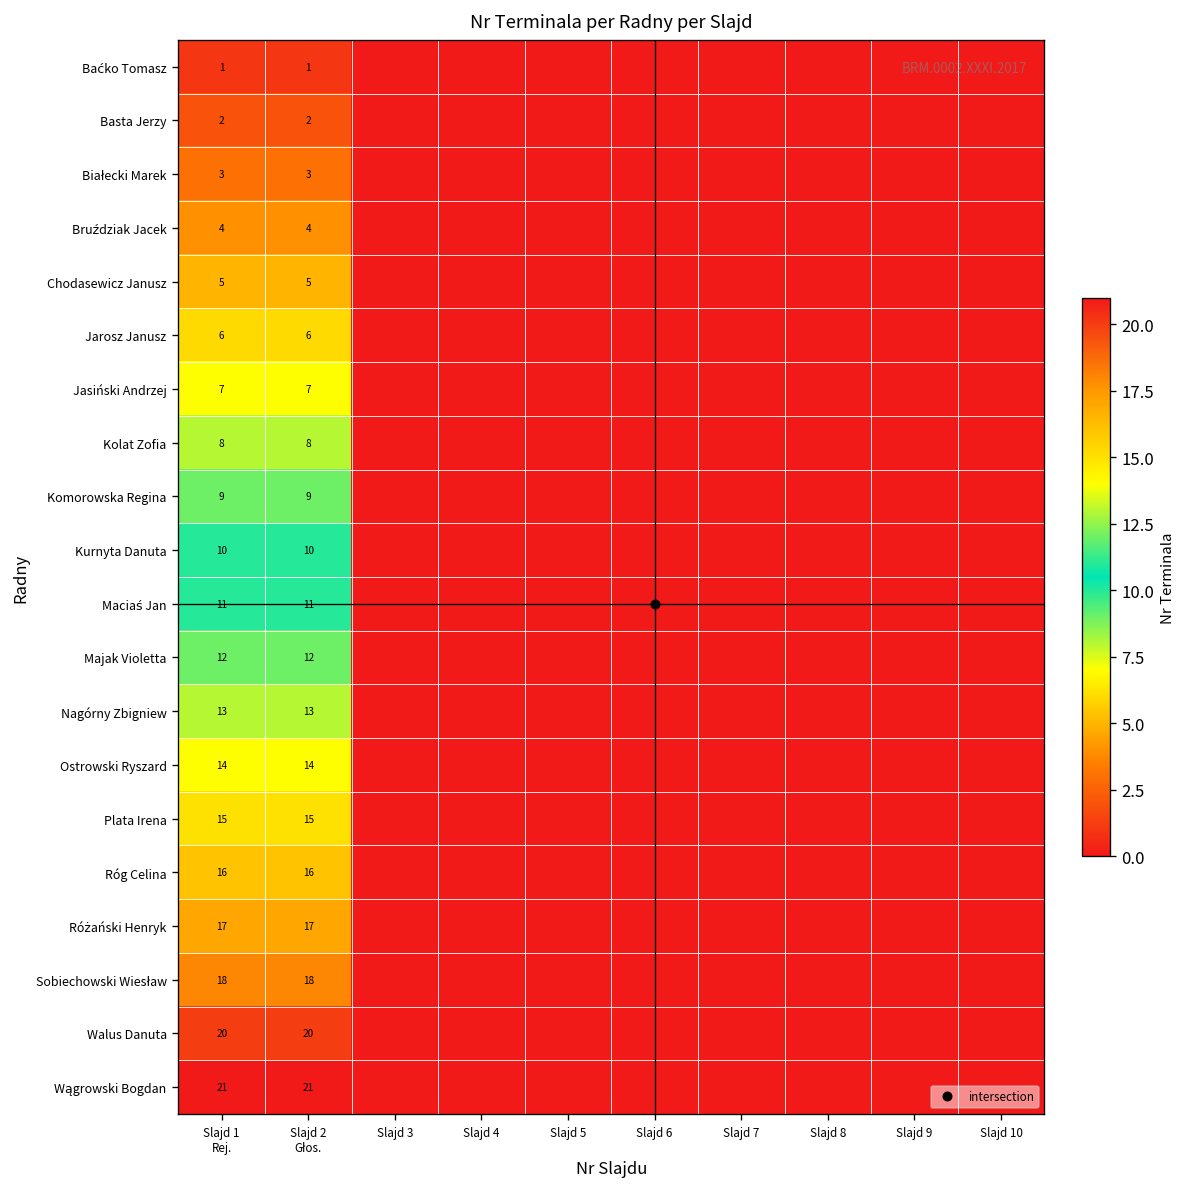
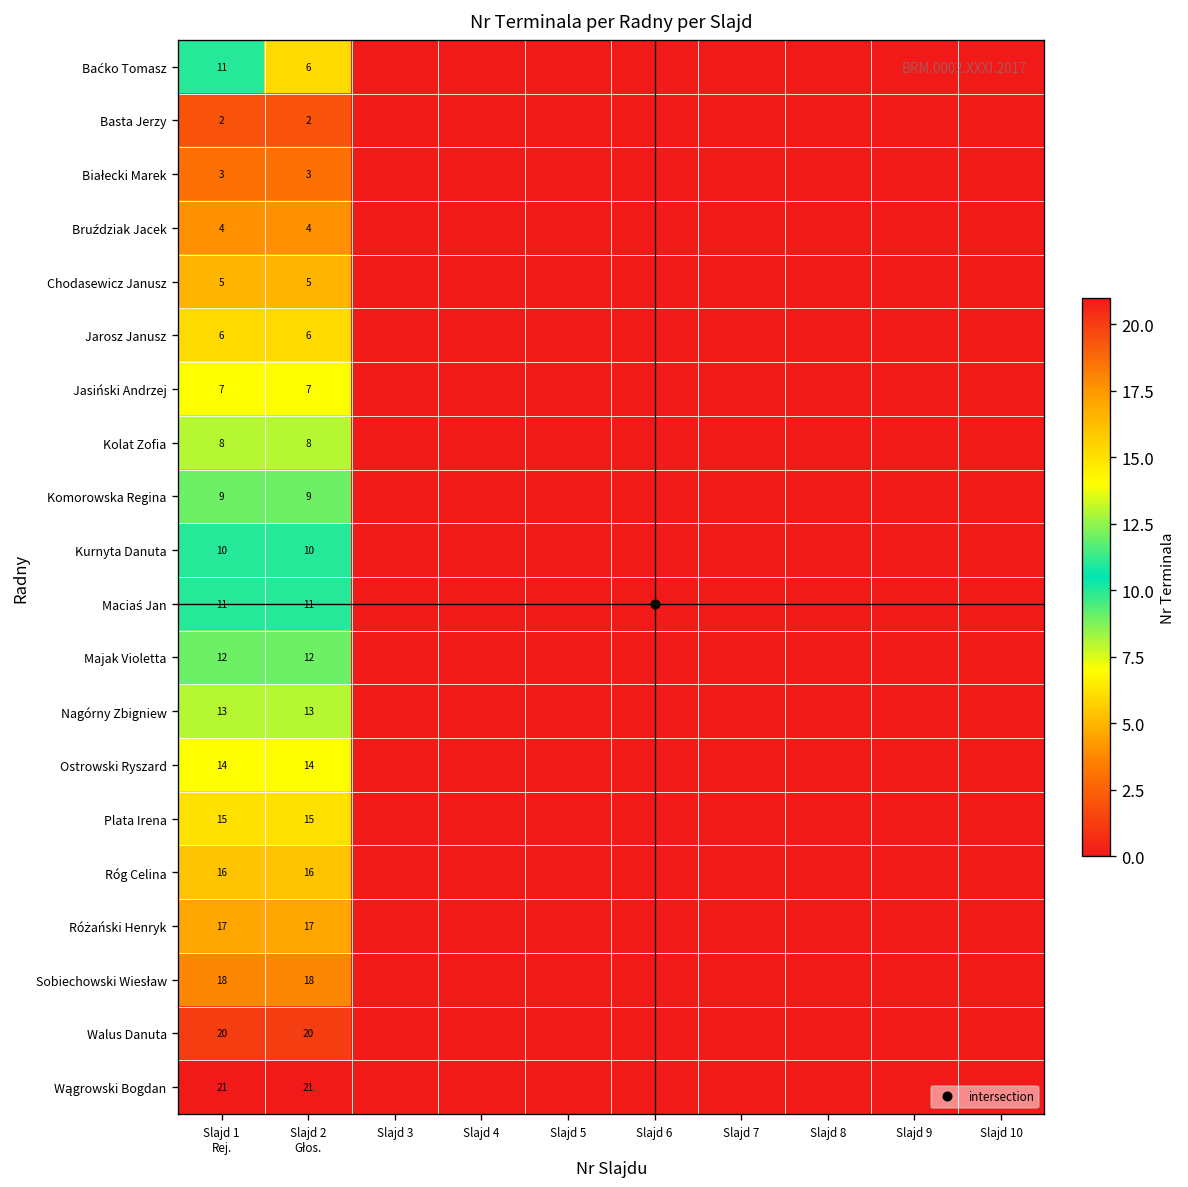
Baćko Tomasz, Slajd 1 Rej.: 1 -> 11
Baćko Tomasz, Slajd 2 Głos.: 1 -> 6
